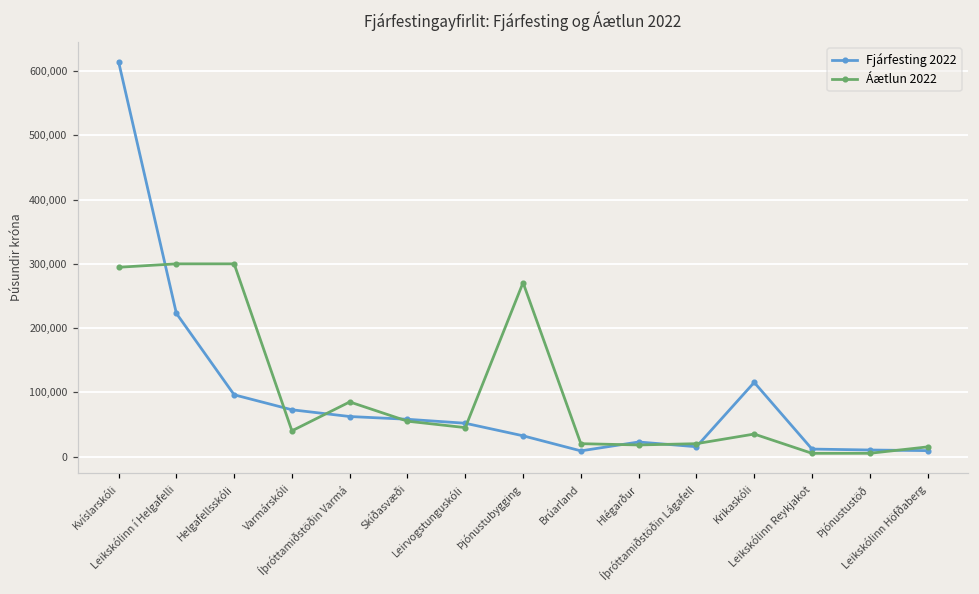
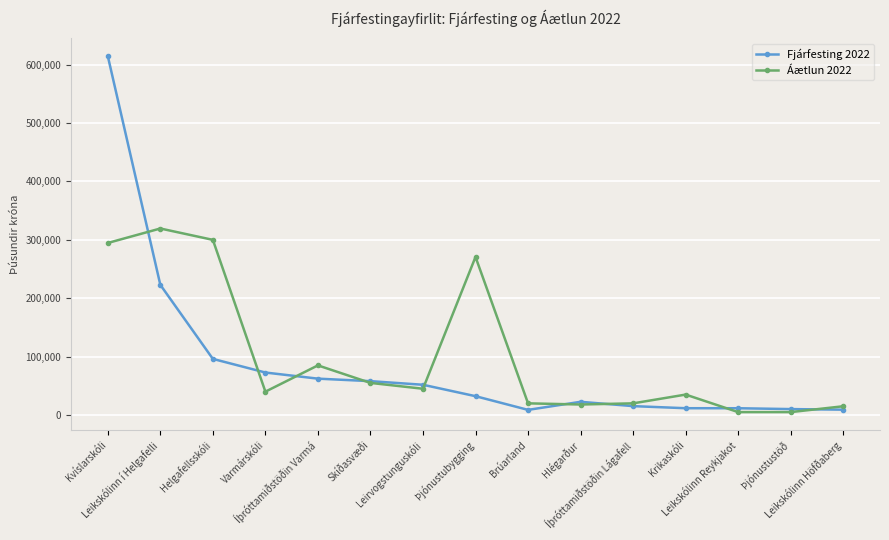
Áætlun 2022, Leikskólinn í Helgafelli: 300,000 -> 320,000
Fjárfesting 2022, Krikaskóli: 120,000 -> 10,000
